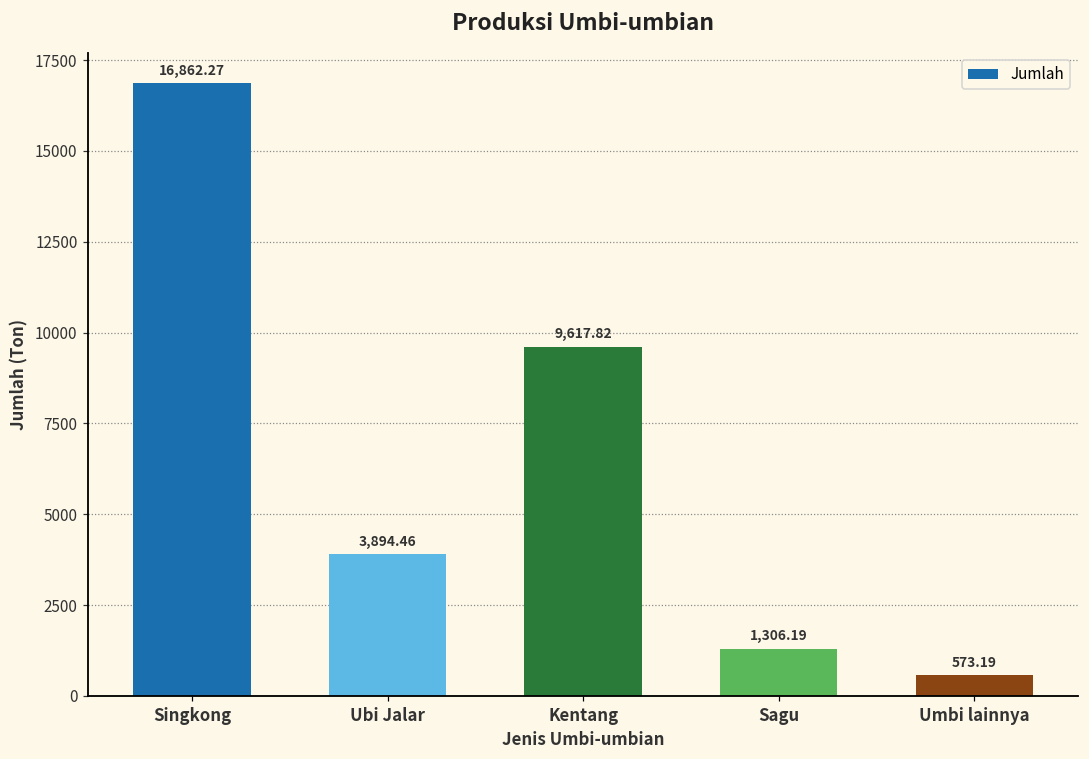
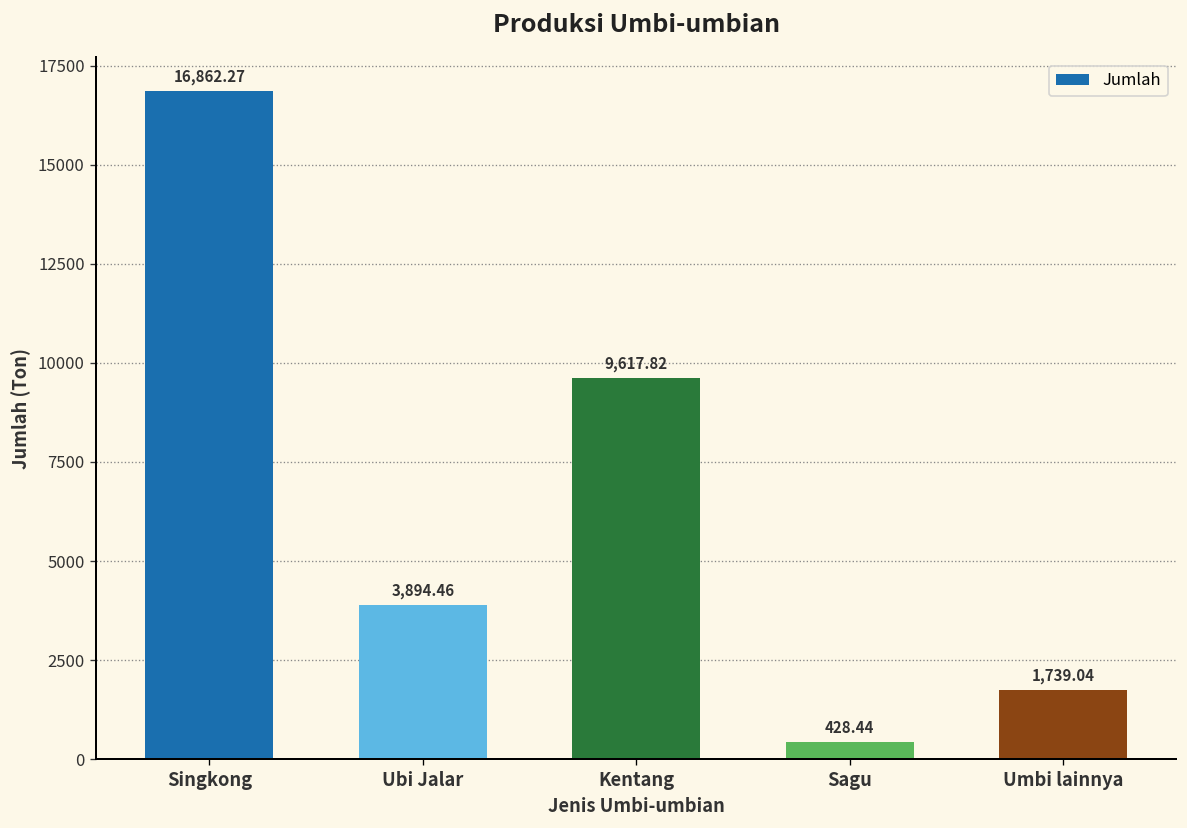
Sagu: 1,306.19 -> 428.44
Umbi lainnya: 573.19 -> 1,739.04
